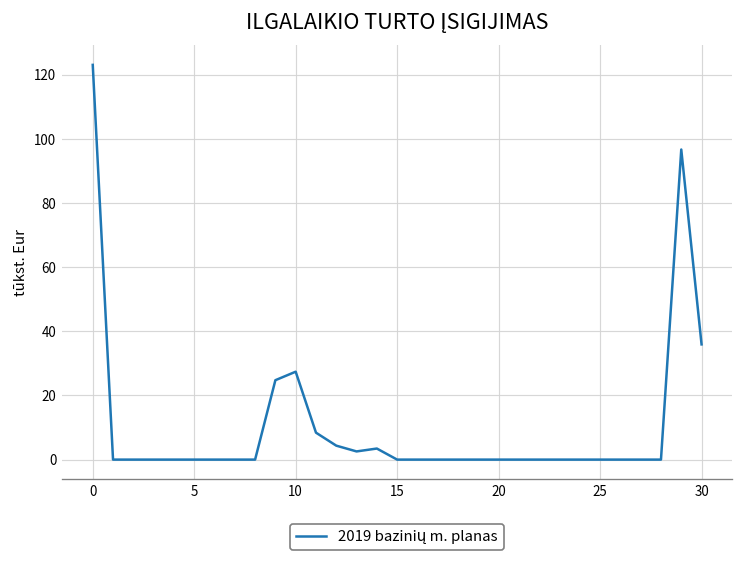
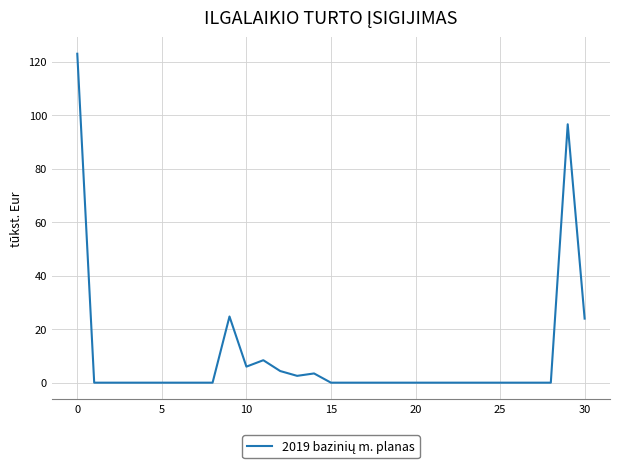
10: 27 -> 6
30: 36 -> 24
